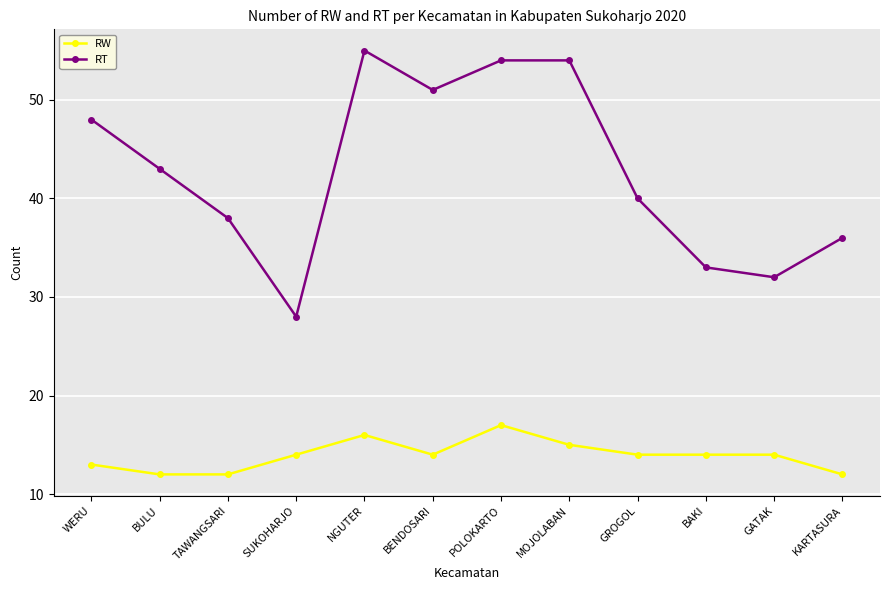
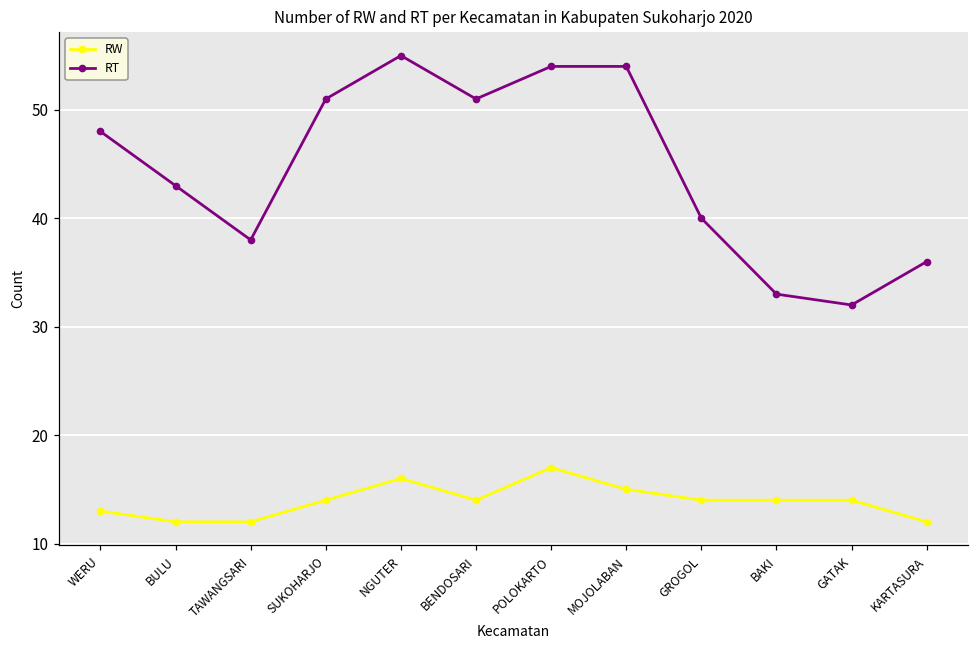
RT, SUKOHARJO: 28 -> 51
